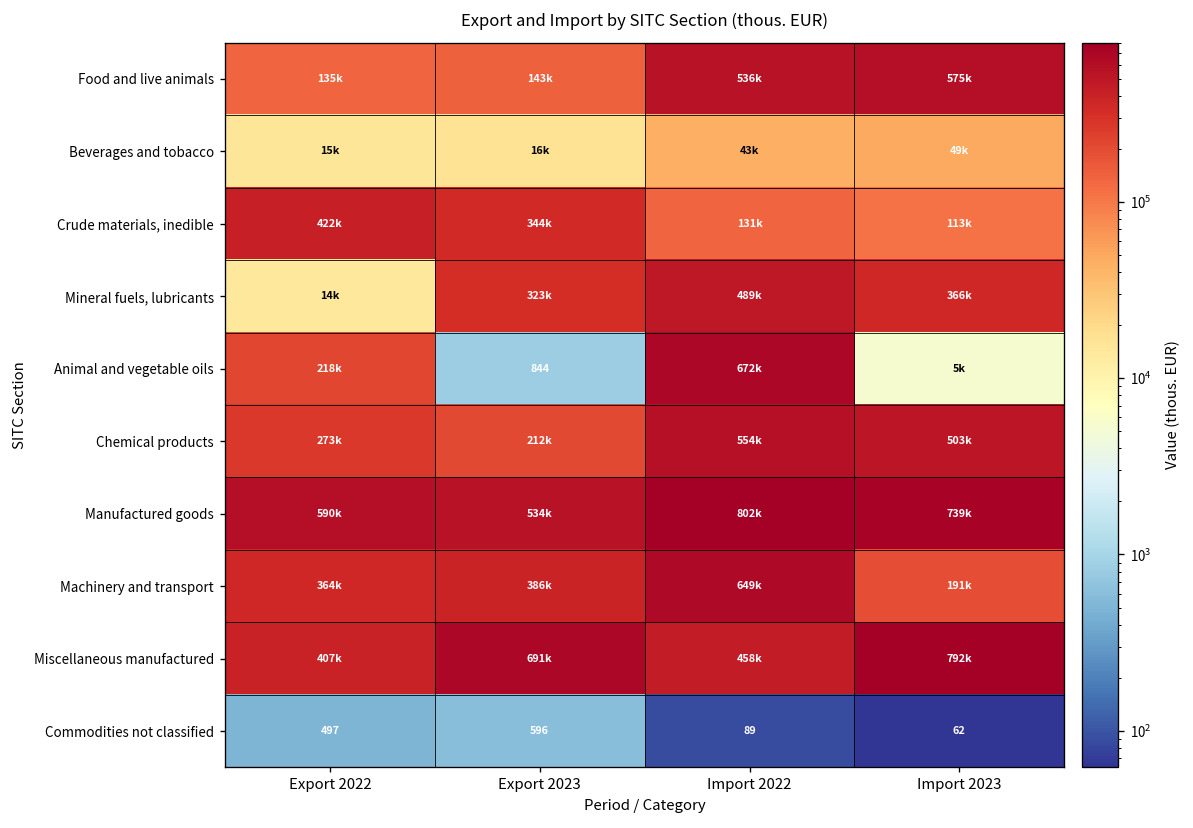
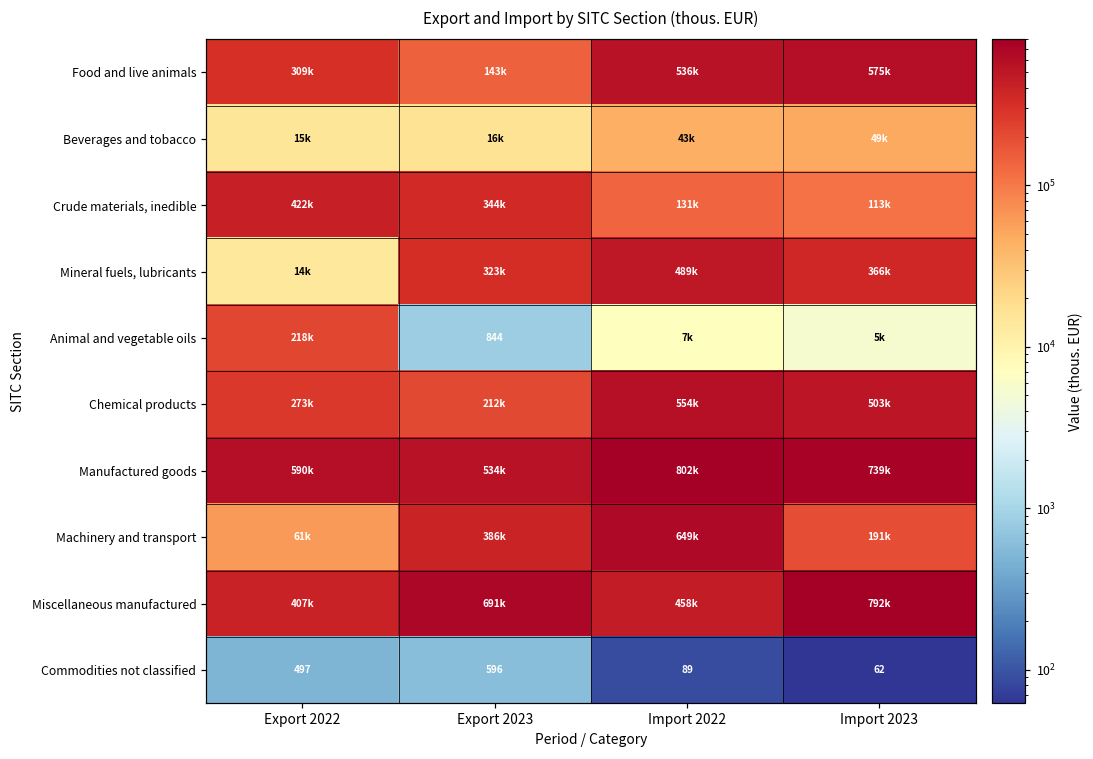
Food and live animals, Export 2022: 135k -> 309k
Animal and vegetable oils, Import 2022: 672k -> 7k
Machinery and transport, Export 2022: 364k -> 61k
